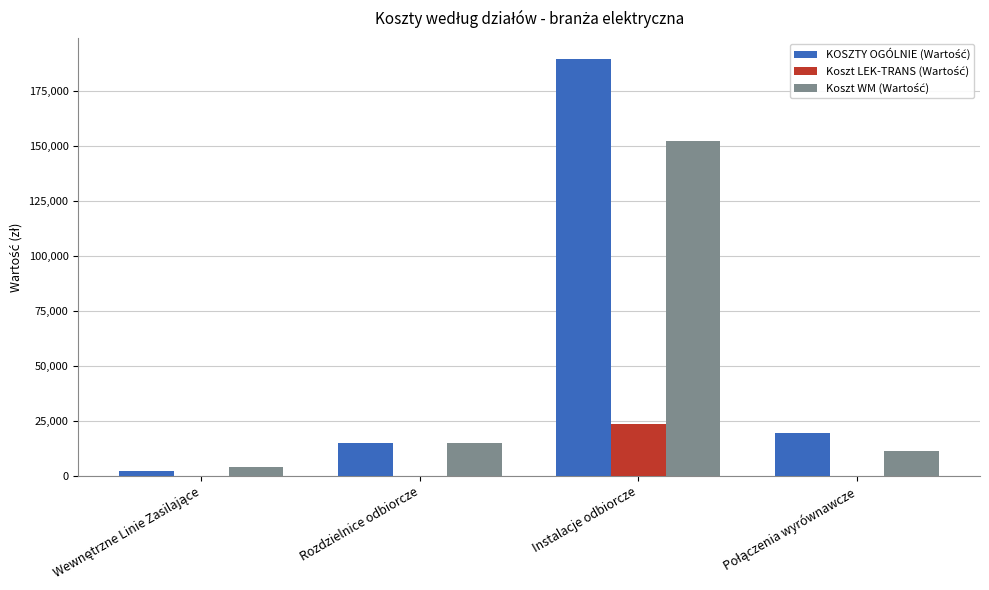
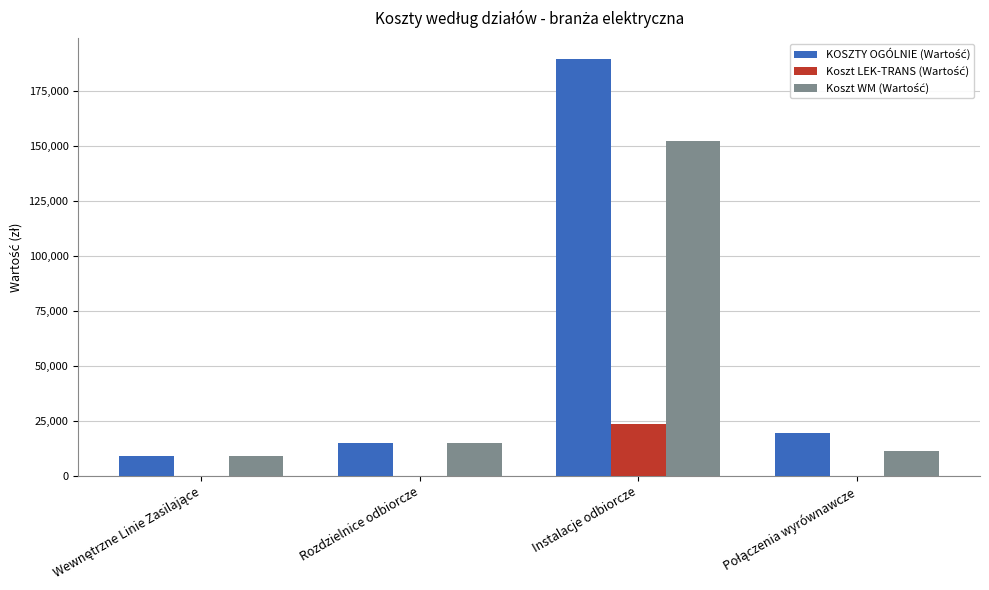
KOSZTY OGÓLNIE (Wartość), Wewnętrzne Linie Zasilające: 2,000 -> 9,000
Koszt WM (Wartość), Wewnętrzne Linie Zasilające: 4,000 -> 9,000
